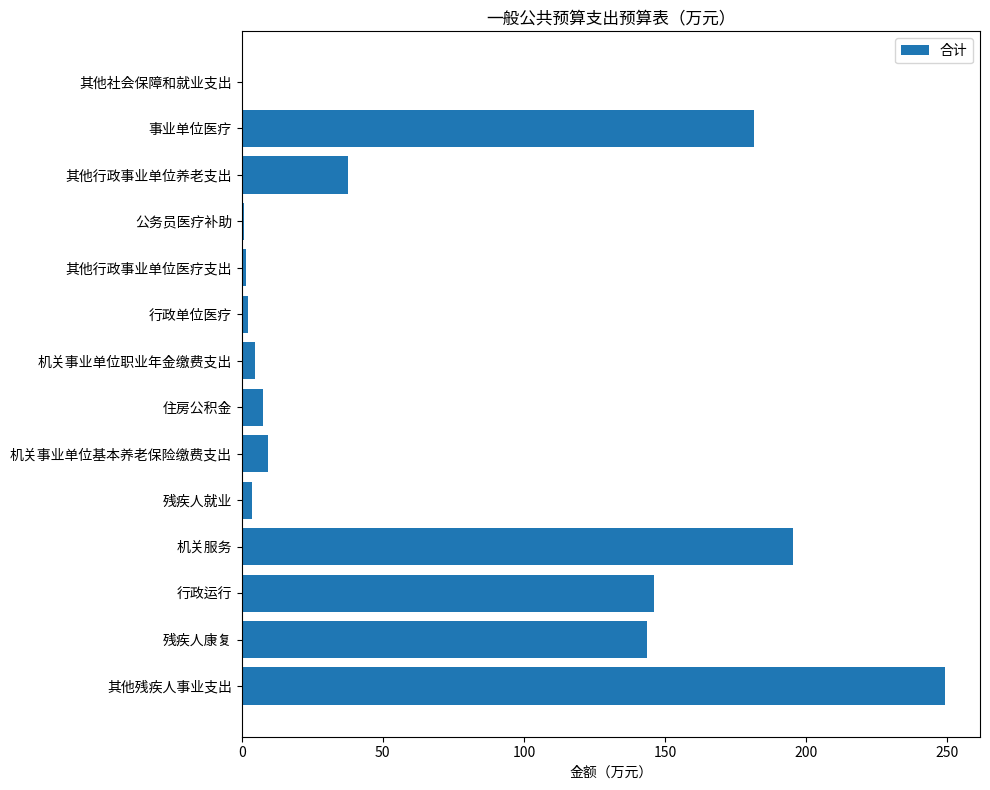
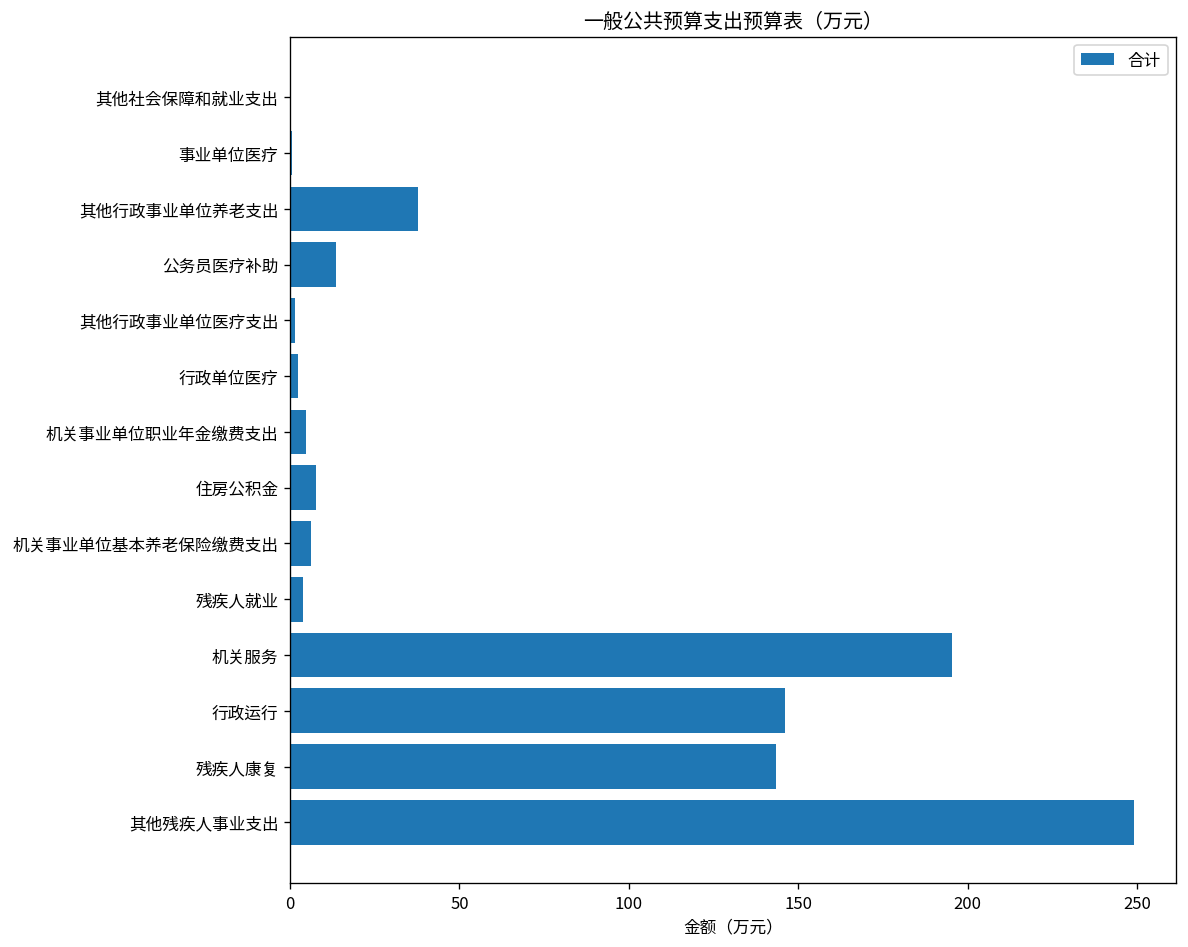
事业单位医疗: 181 -> 1
公务员医疗补助: 1 -> 13
机关事业单位基本养老保险缴费支出: 9 -> 6
